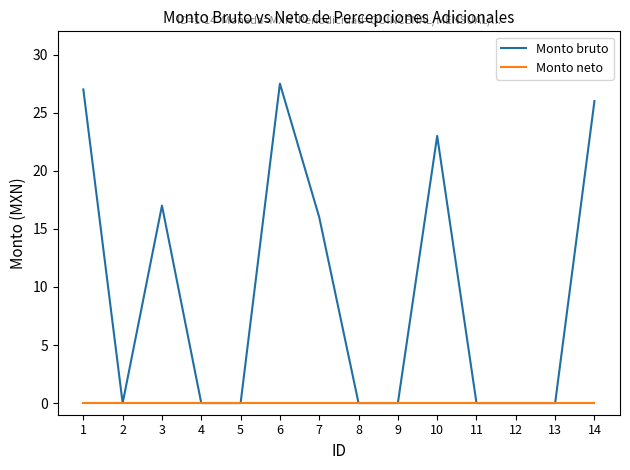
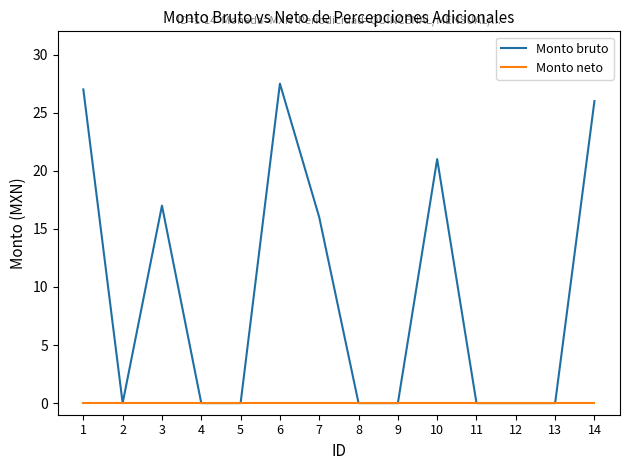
Monto bruto, 10: 23 -> 21
